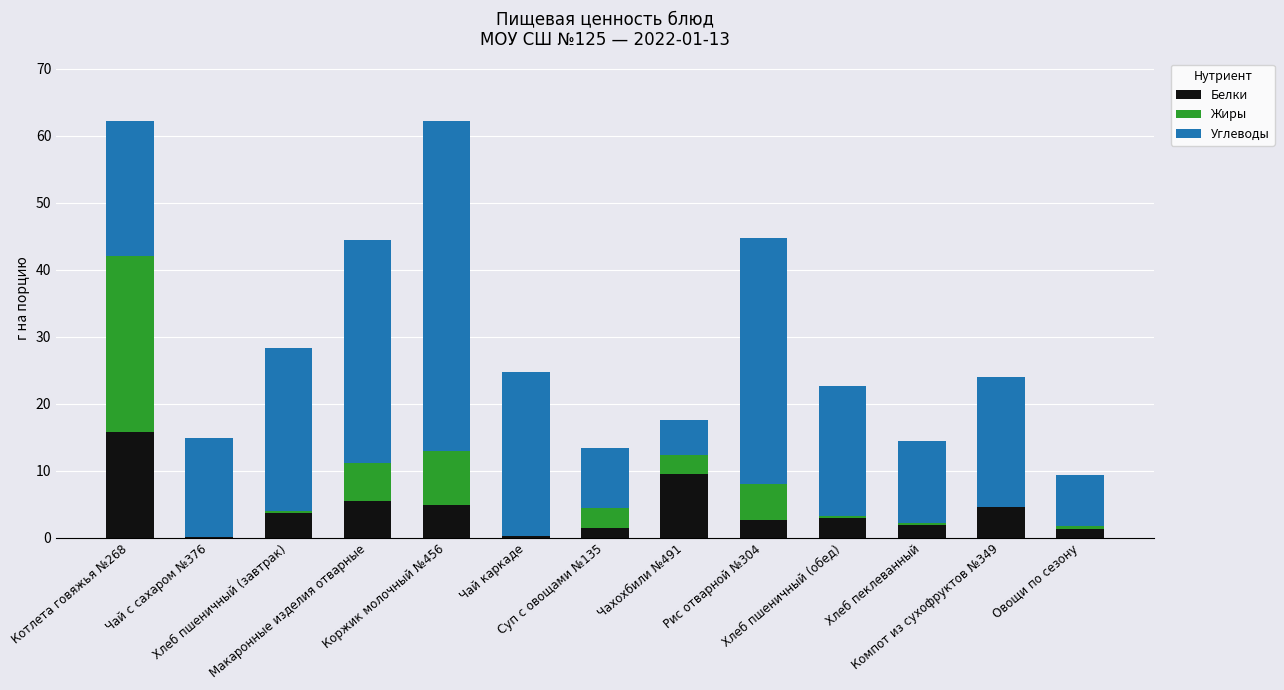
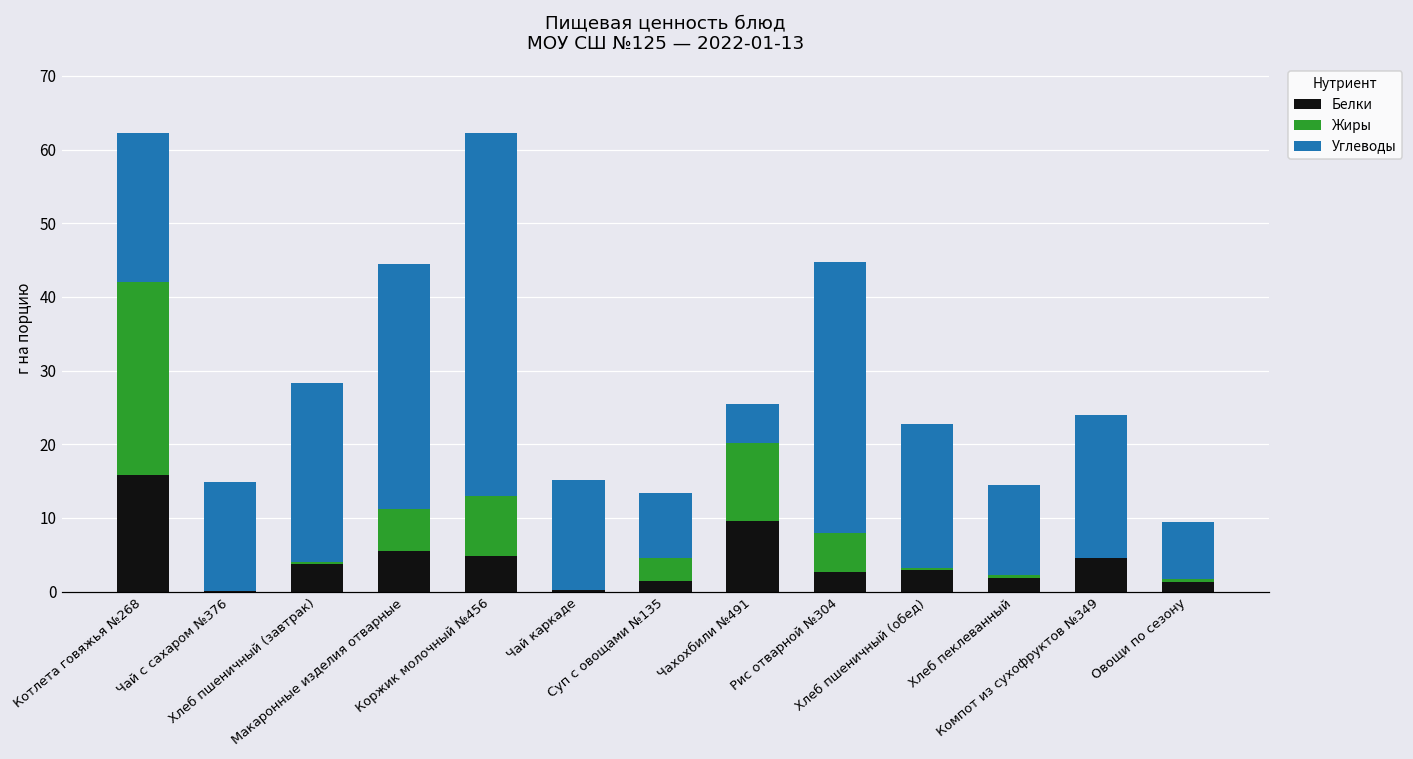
Углеводы, Чай каркаде: 25 -> 15
Жиры, Чахохбили №491: 3 -> 11
